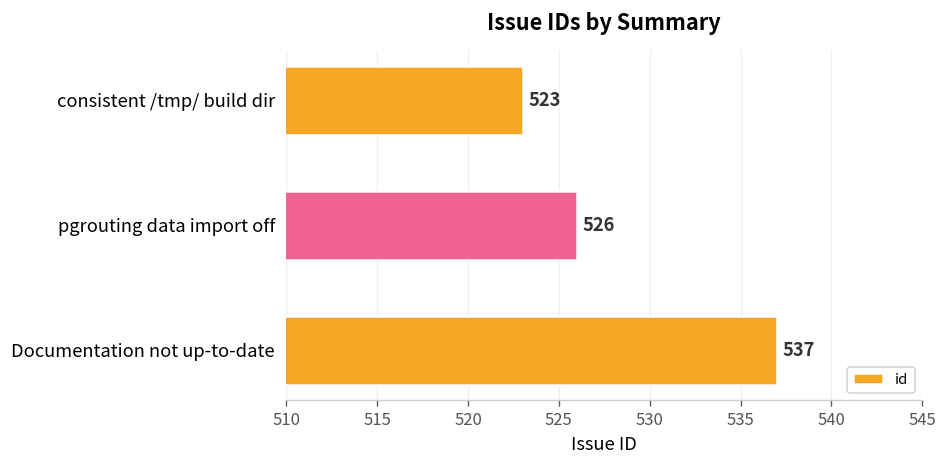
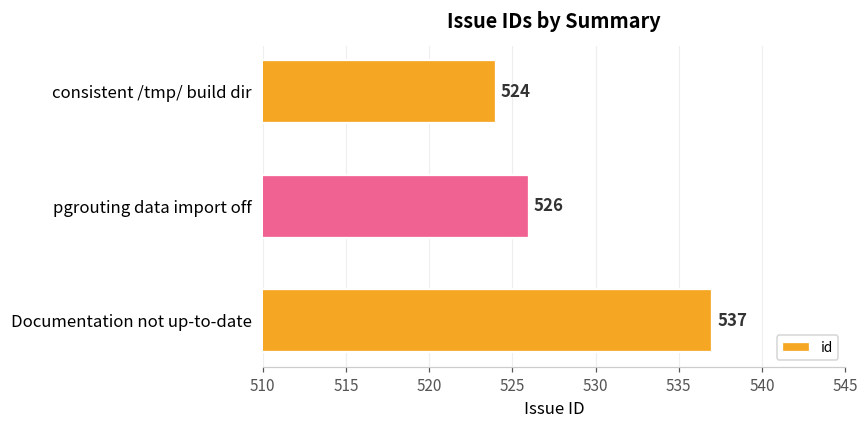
consistent /tmp/ build dir: 523 -> 524
